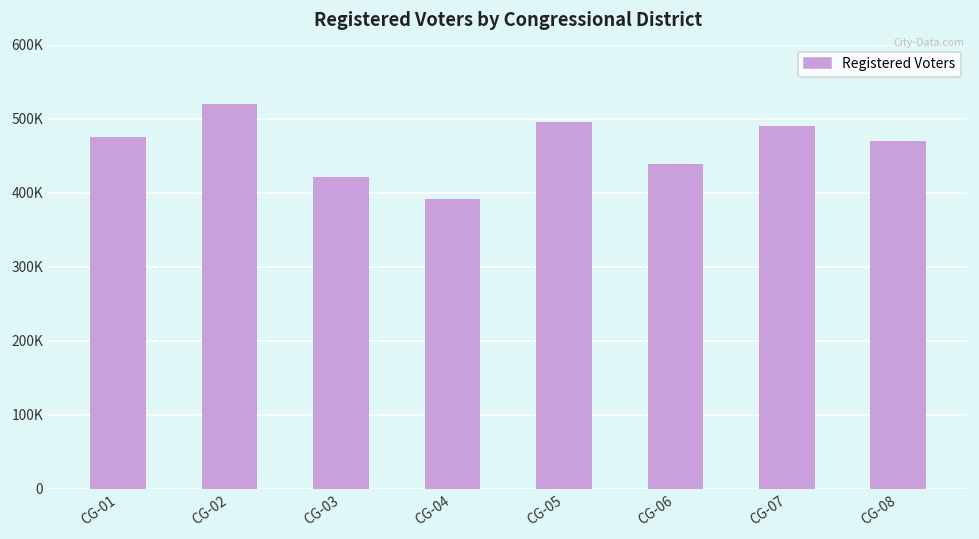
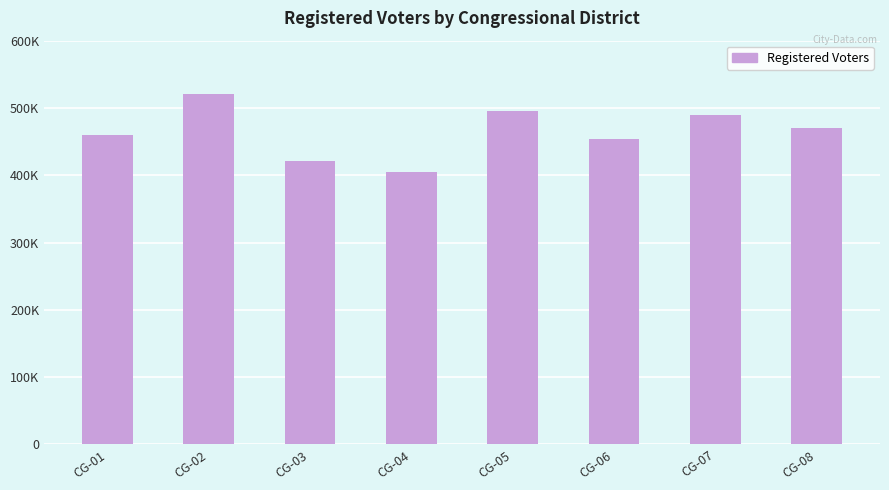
CG-01: 480000 -> 460000
CG-04: 390000 -> 400000
CG-06: 440000 -> 450000
